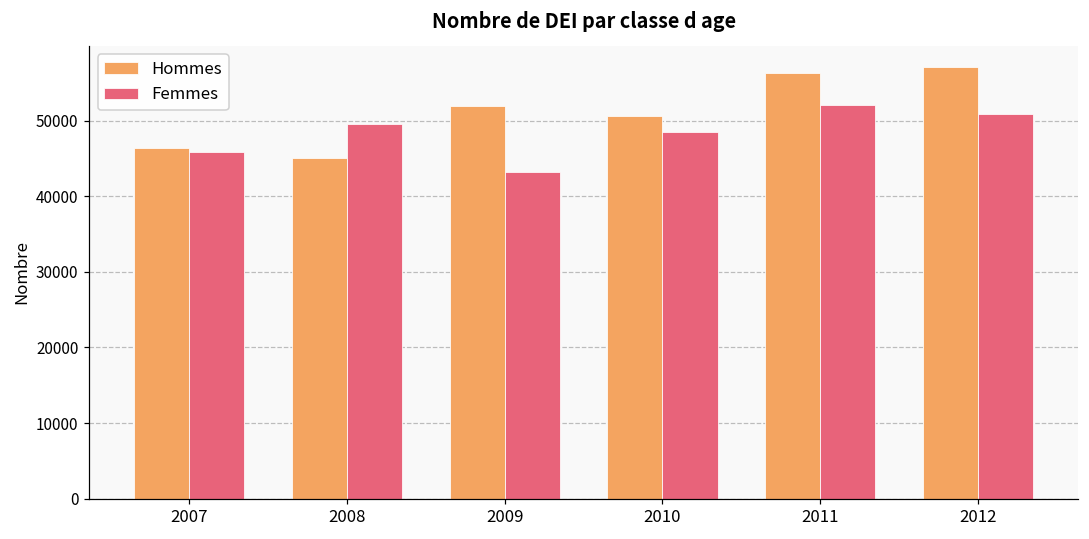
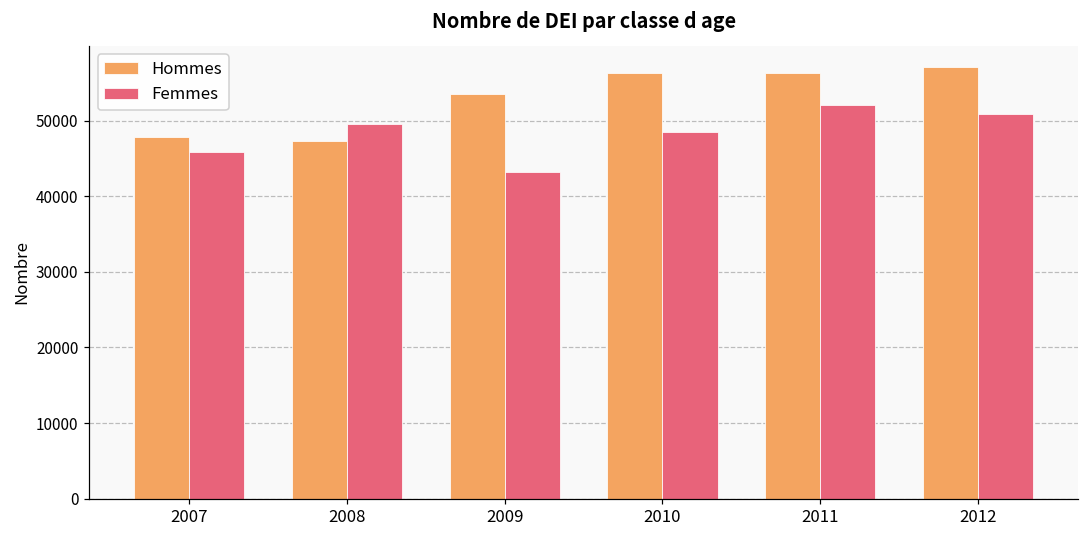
Hommes, 2007: 46000 -> 48000
Hommes, 2008: 45000 -> 47000
Hommes, 2009: 52000 -> 53000
Hommes, 2010: 51000 -> 56000
